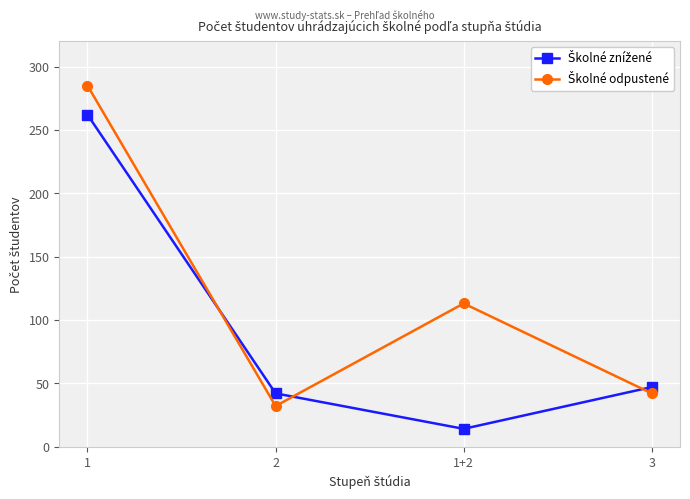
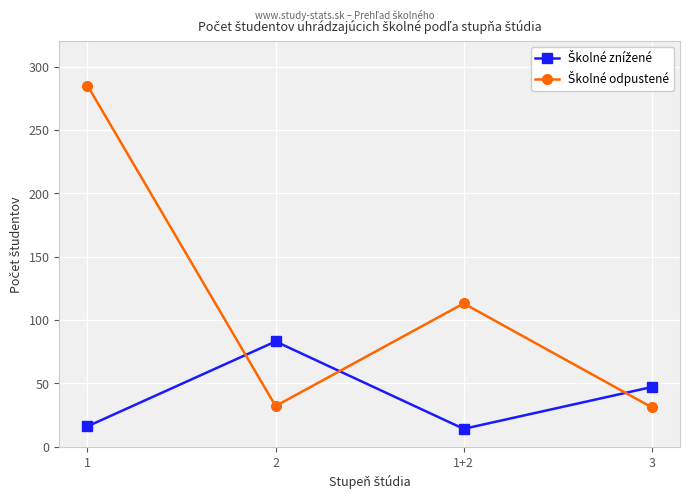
Školné znížené, 1: 262 -> 16
Školné znížené, 2: 42 -> 83
Školné odpustené, 3: 42 -> 31
